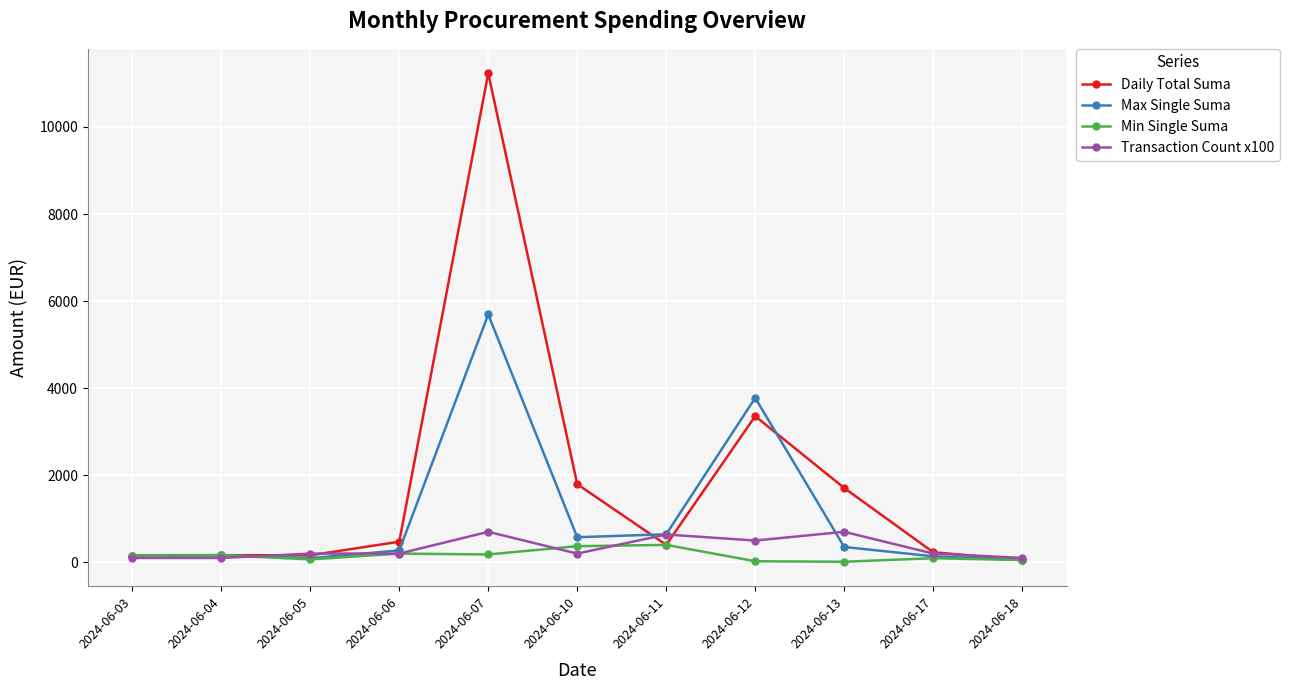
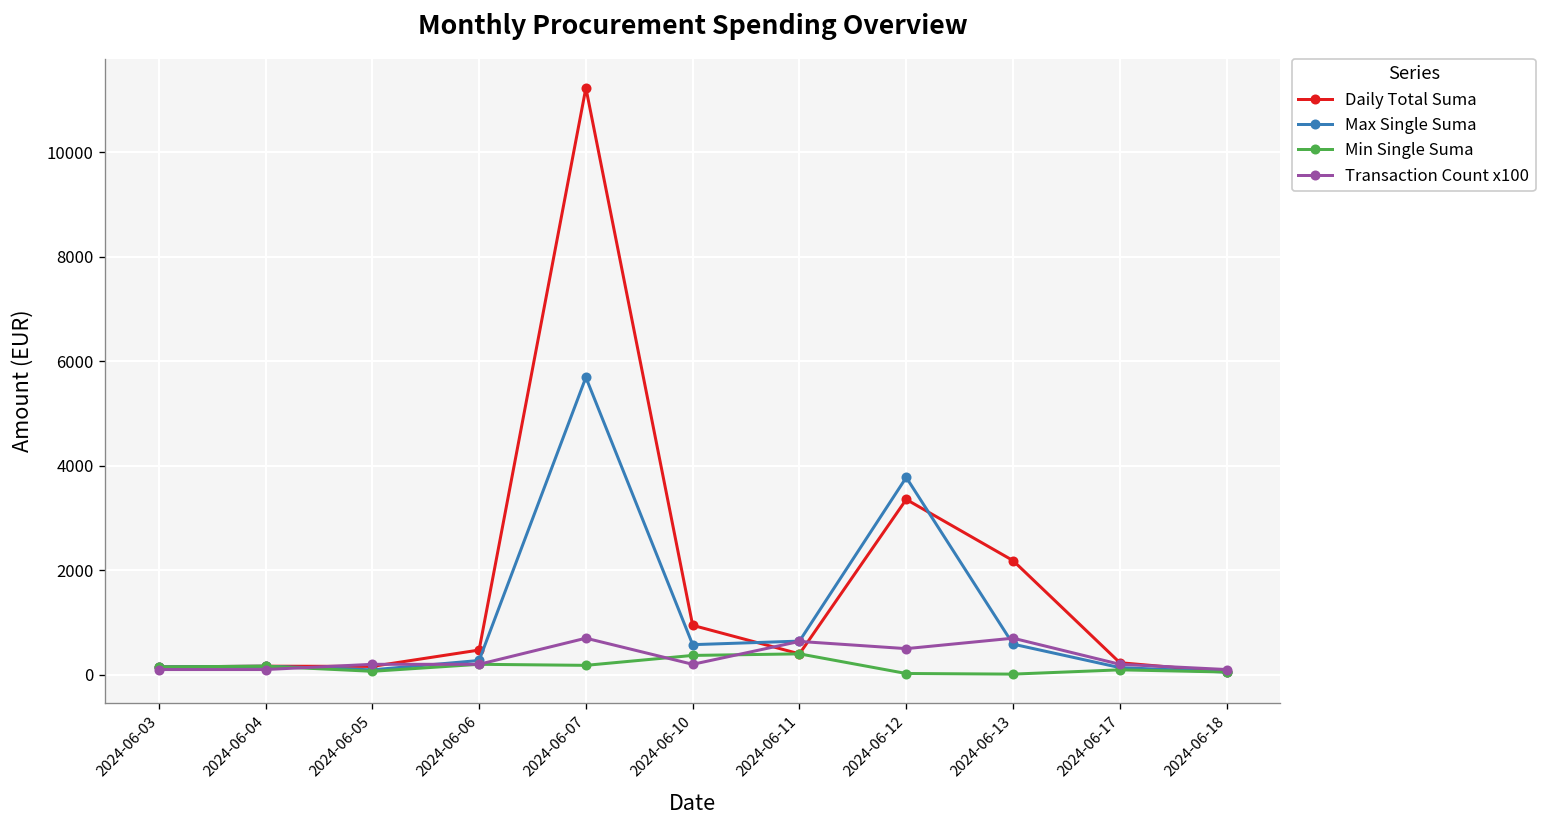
Daily Total Suma, 2024-06-10: 1800 -> 900
Daily Total Suma, 2024-06-13: 1700 -> 2200
Max Single Suma, 2024-06-13: 400 -> 600
